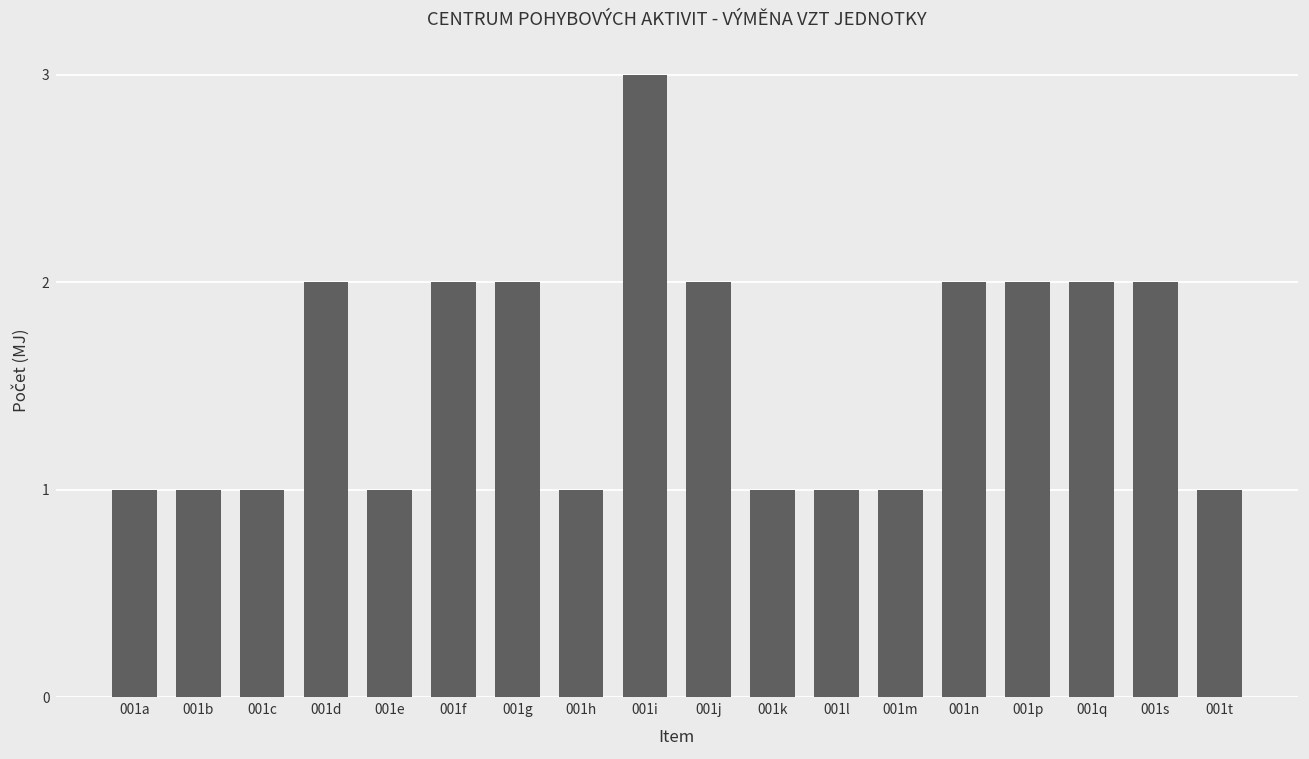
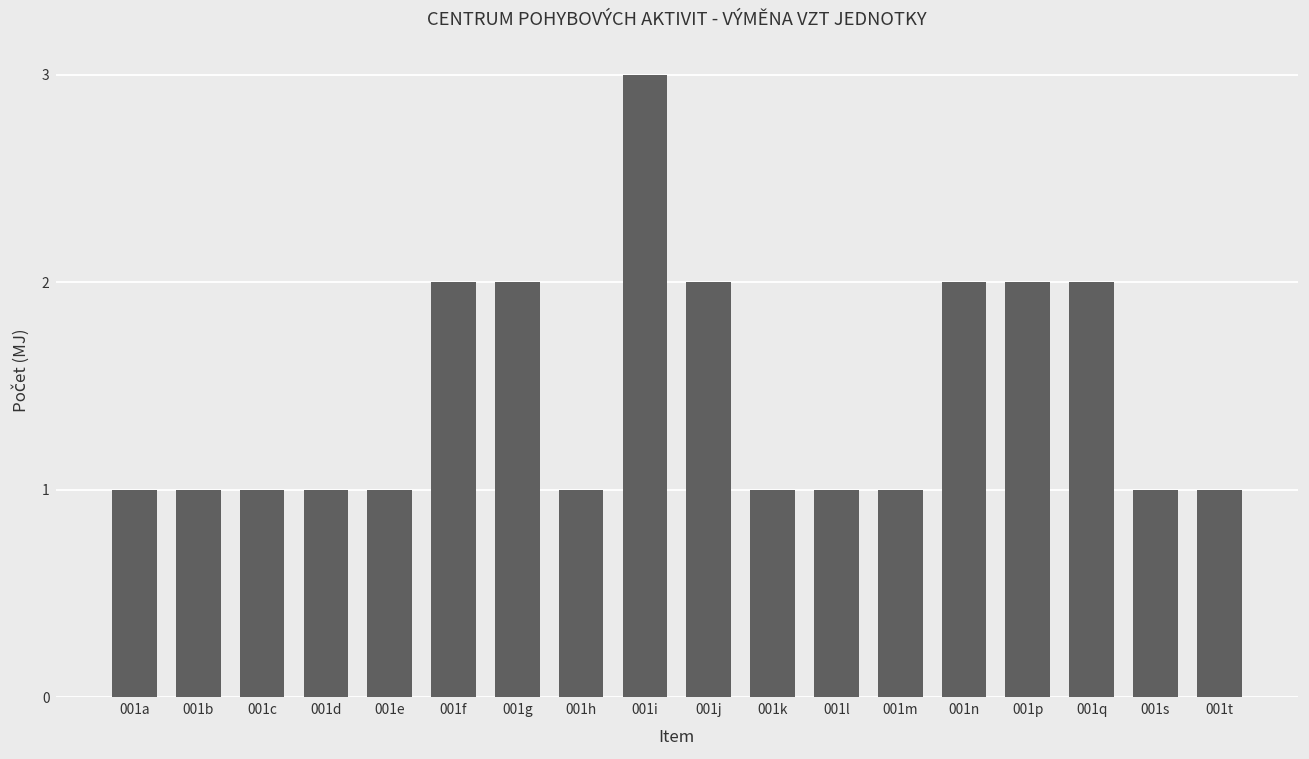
001d: 2 -> 1
001s: 2 -> 1
